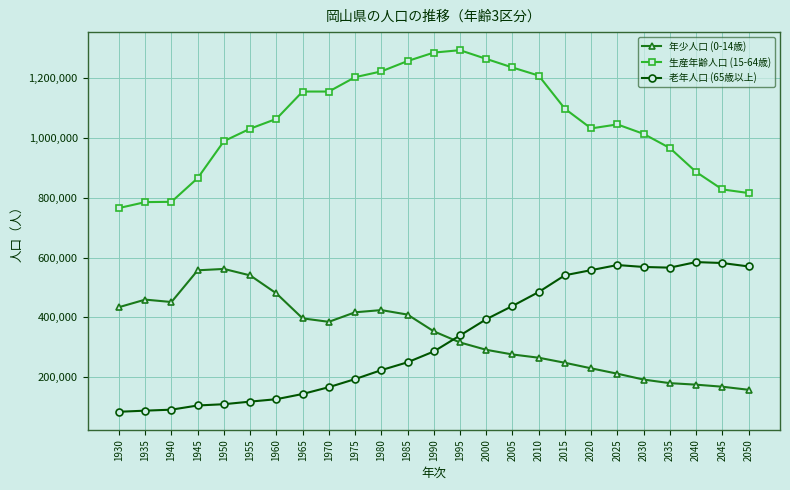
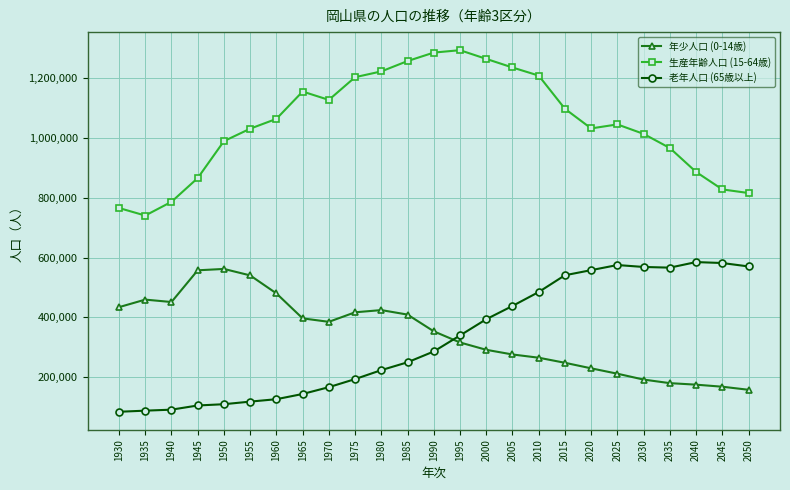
生産年齢人口 (15-64歳), 1935: 790,000 -> 740,000
生産年齢人口 (15-64歳), 1970: 1,160,000 -> 1,130,000
